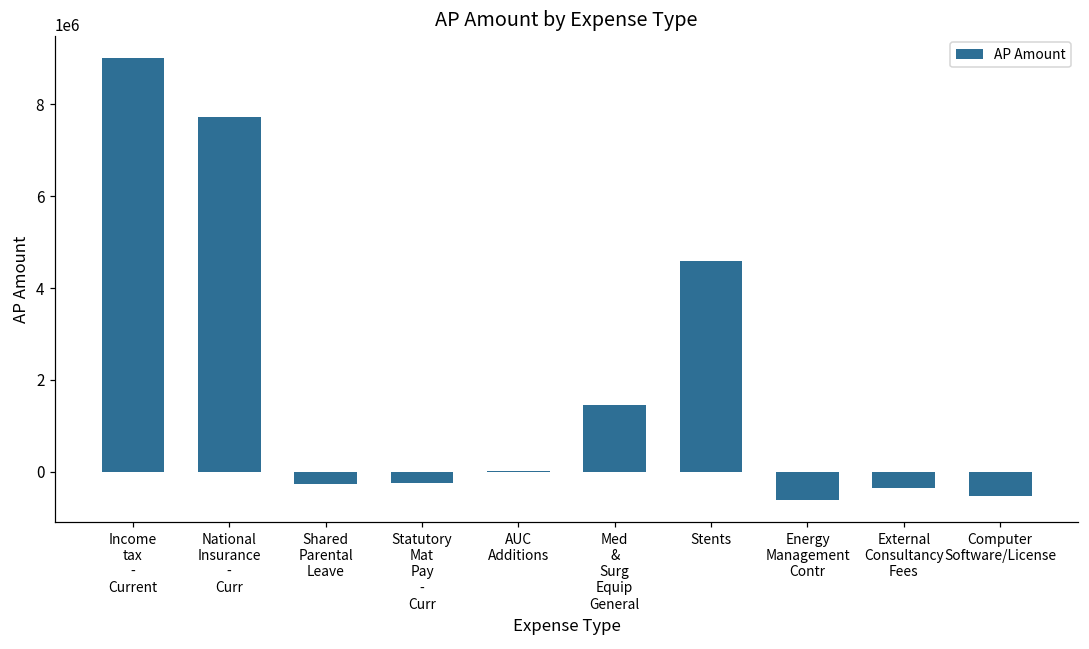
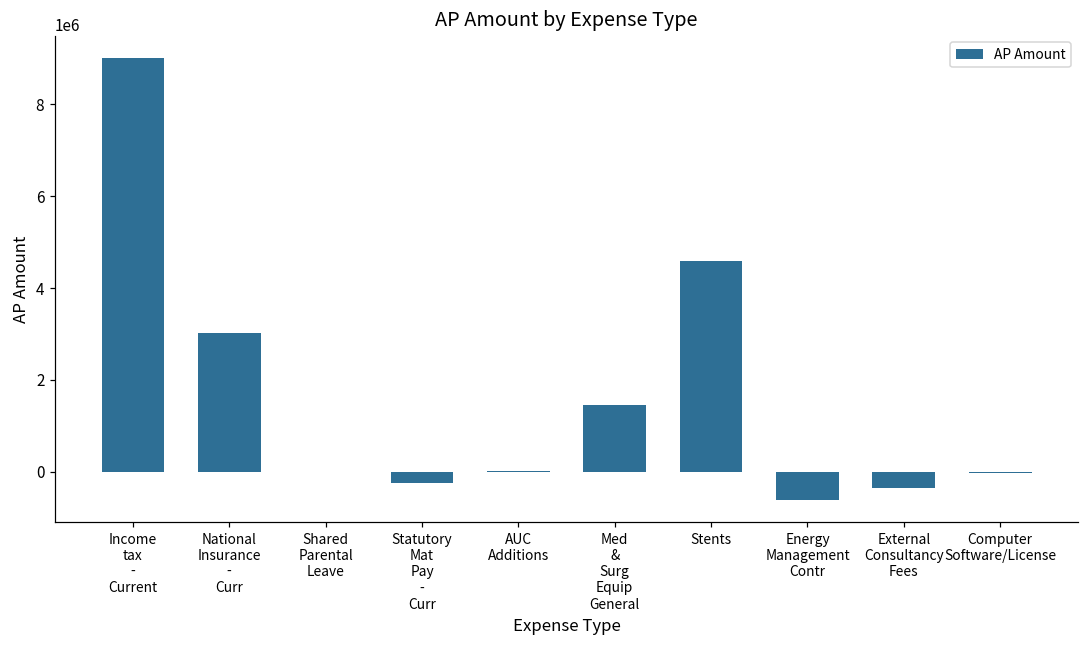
National Insurance - Curr: 7700000 -> 3000000
Shared Parental Leave: -300000 -> 0
Computer Software/License: -500000 -> 0
